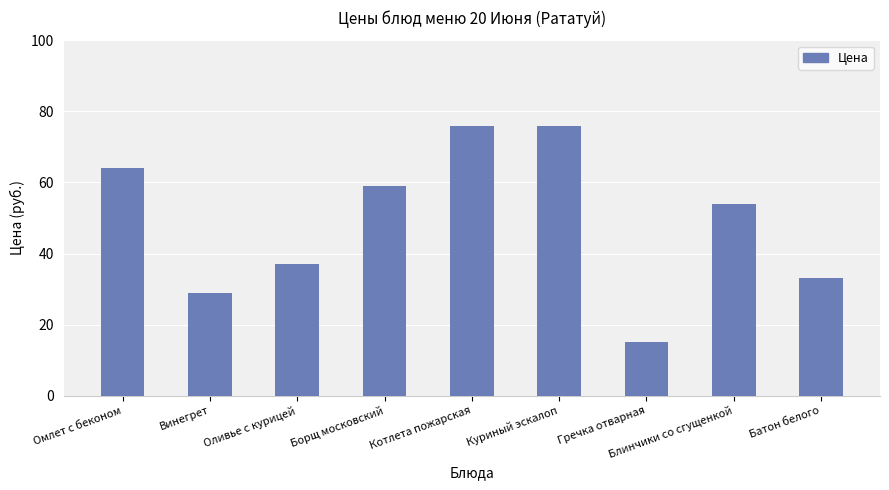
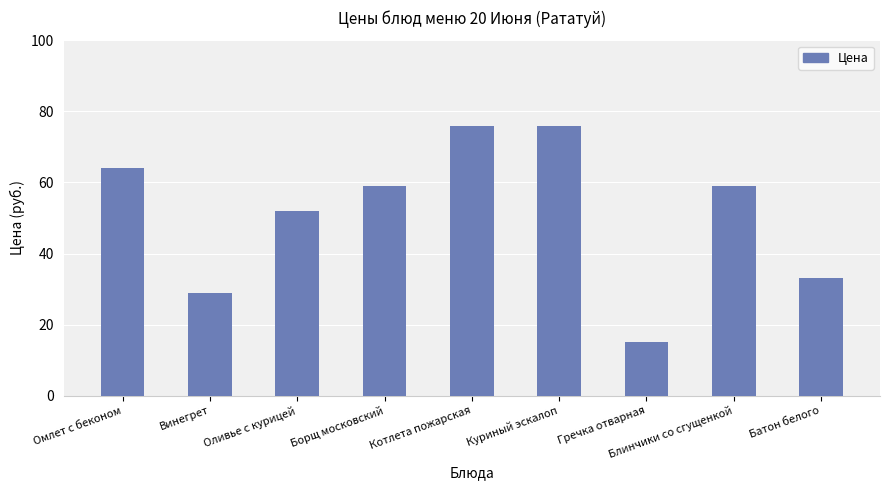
Оливье с курицей: 37 -> 52
Блинчики со сгущенкой: 54 -> 59
